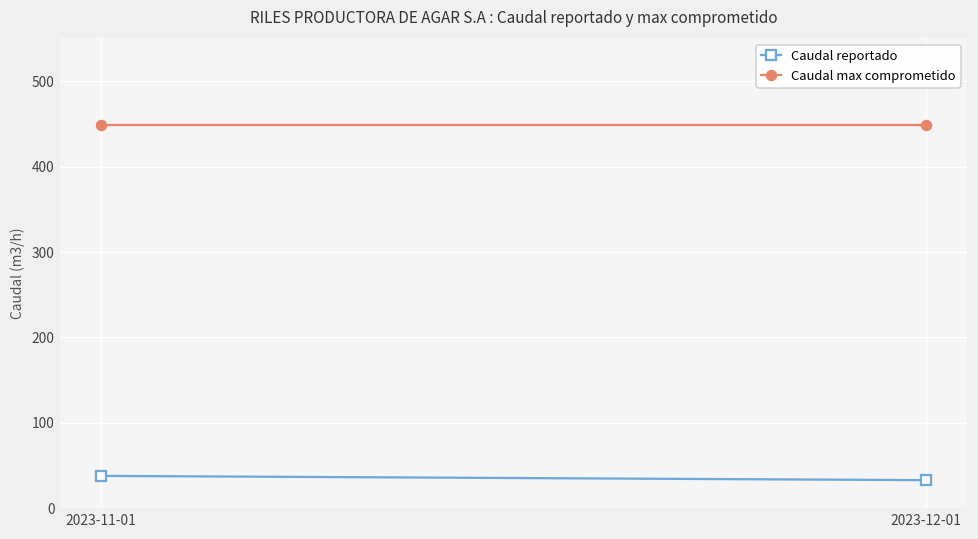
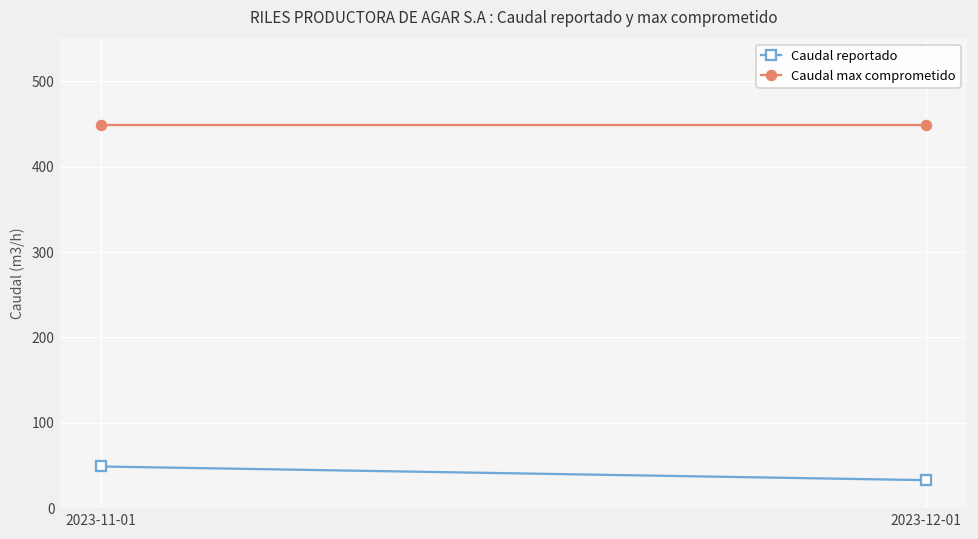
Caudal reportado, 2023-11-01: 40 -> 50
